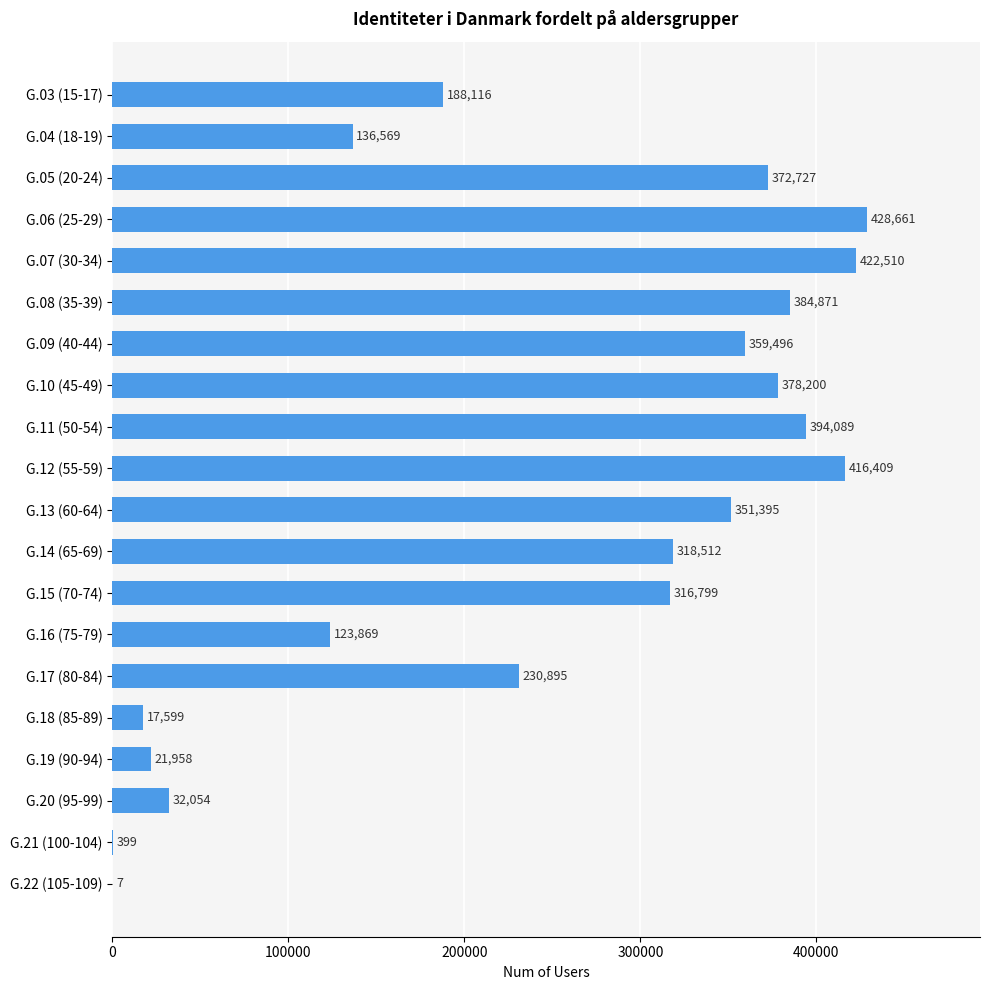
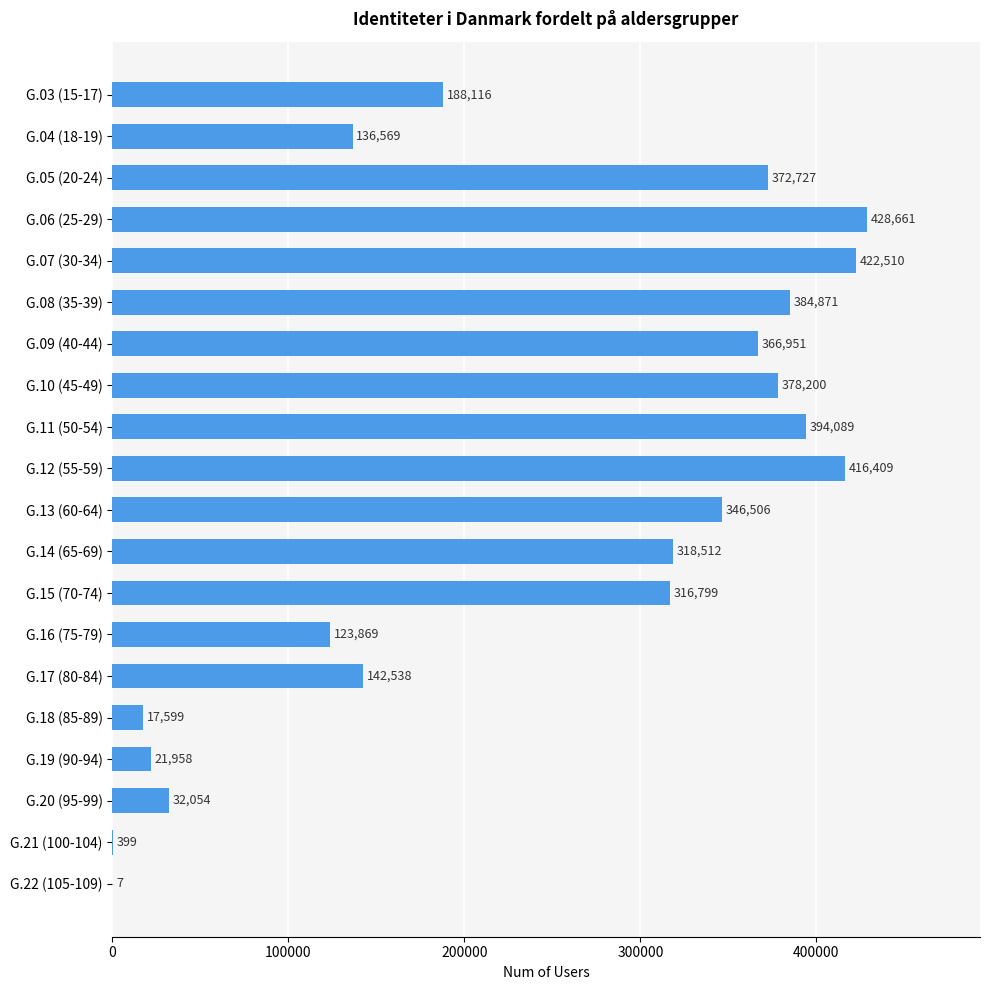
G.09 (40-44): 359,496 -> 366,951
G.13 (60-64): 351,395 -> 346,506
G.17 (80-84): 230,895 -> 142,538
